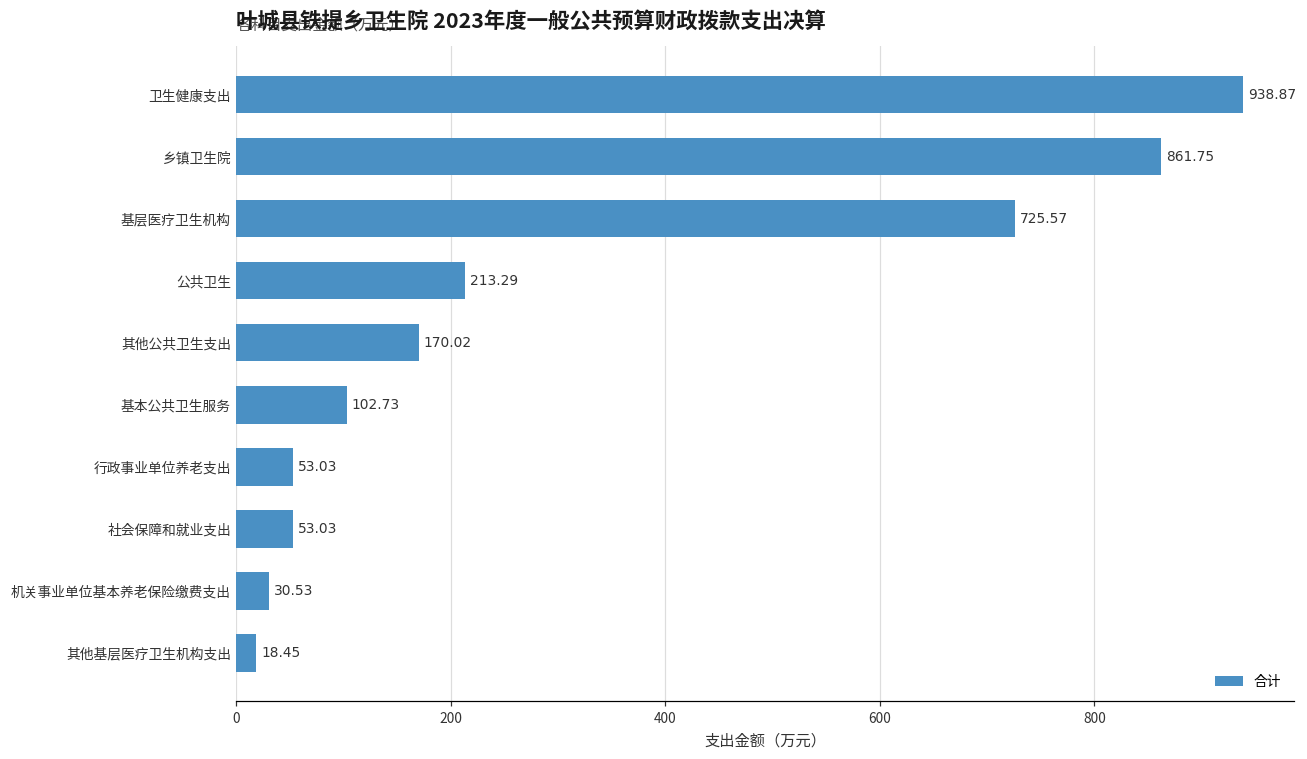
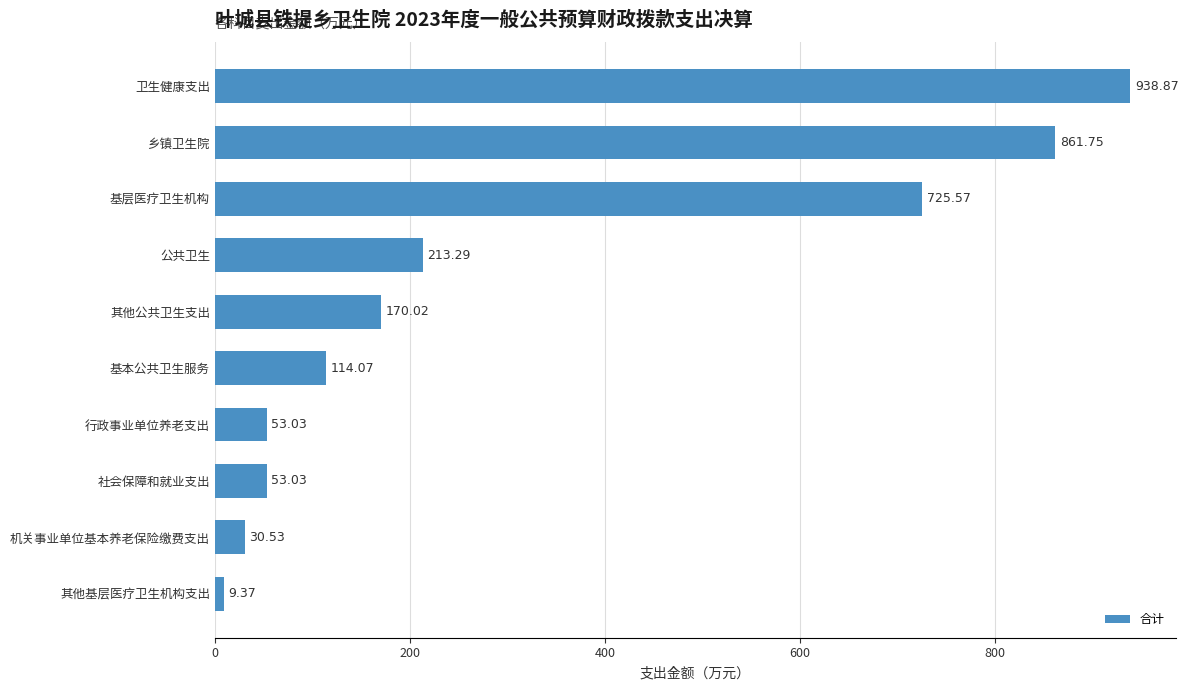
基本公共卫生服务: 102.73 -> 114.07
其他基层医疗卫生机构支出: 18.45 -> 9.37
